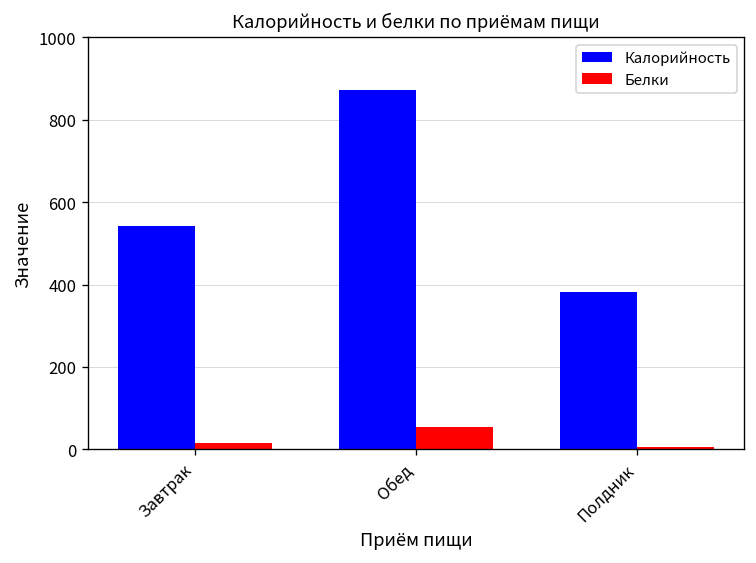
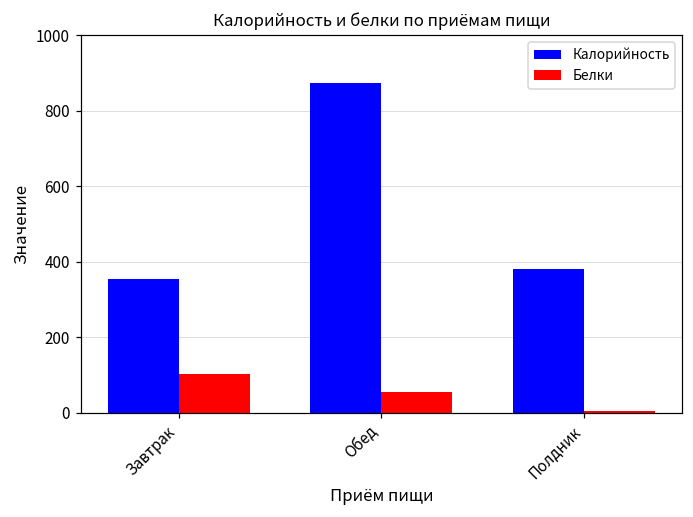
Калорийность, Завтрак: 540 -> 350
Белки, Завтрак: 20 -> 100
